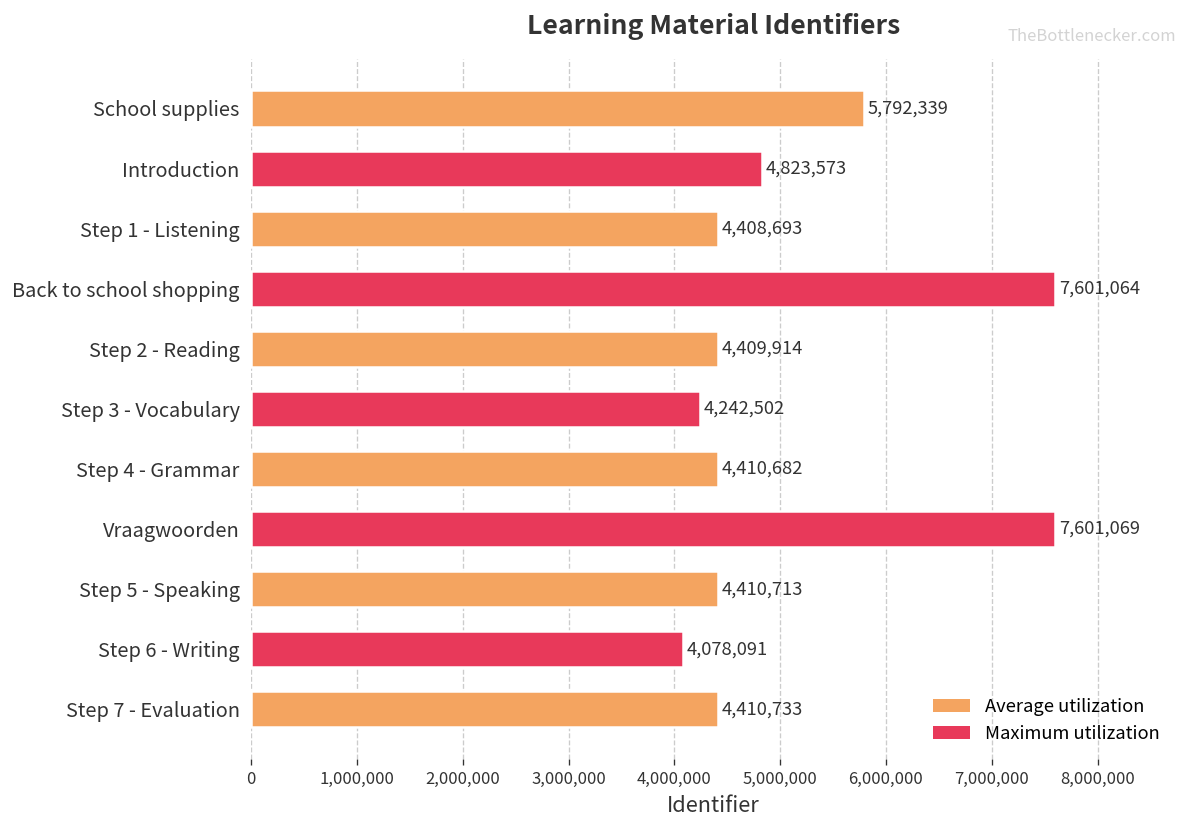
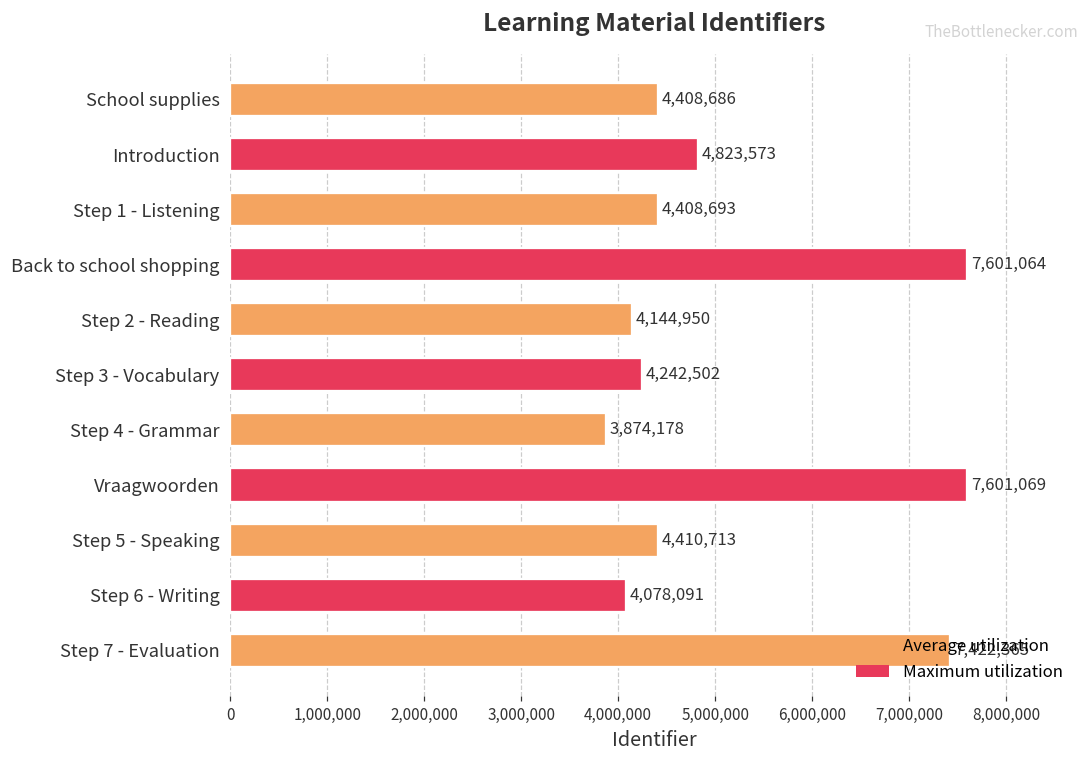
School supplies: 5,792,339 -> 4,408,686
Step 2 - Reading: 4,409,914 -> 4,144,950
Step 4 - Grammar: 4,410,682 -> 3,874,178
Step 7 - Evaluation: 4,410,733 -> 7,422,365
